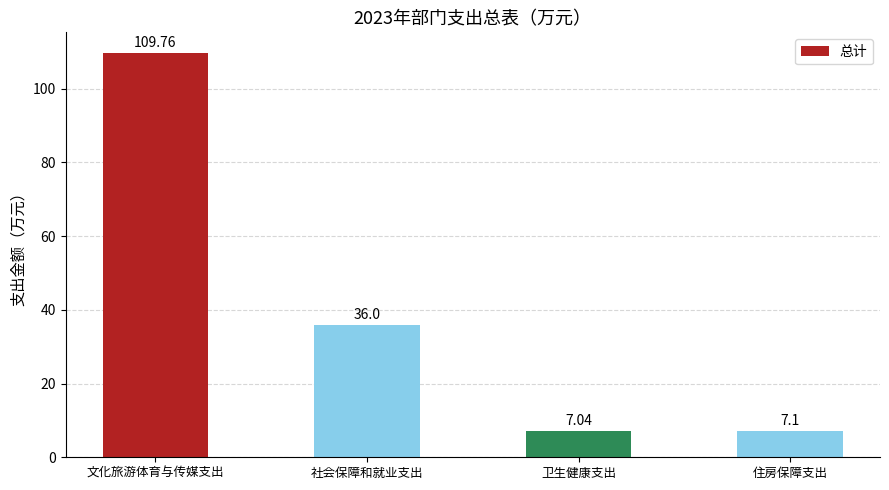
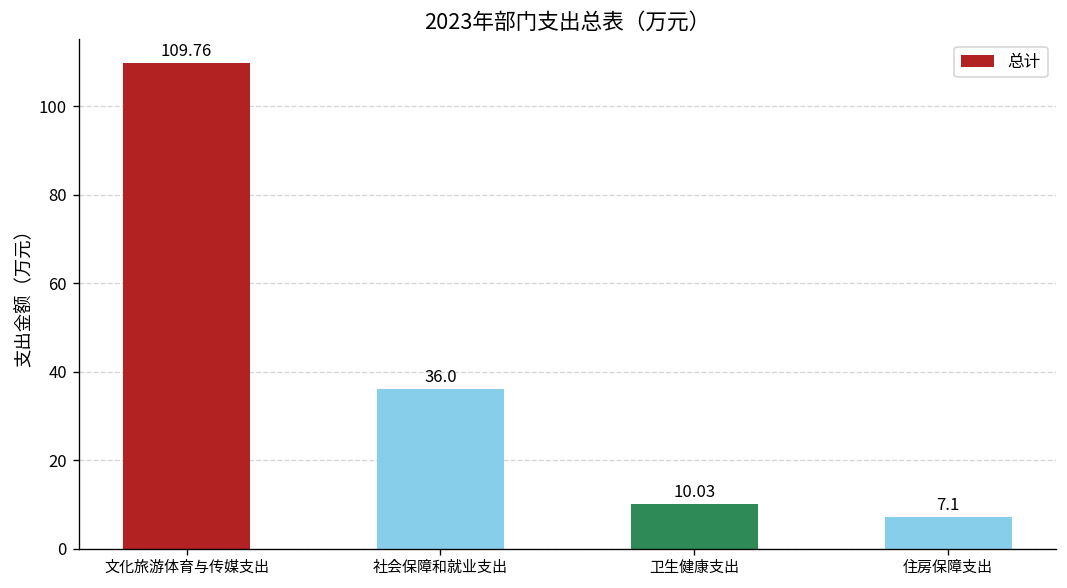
卫生健康支出: 7.04 -> 10.03
